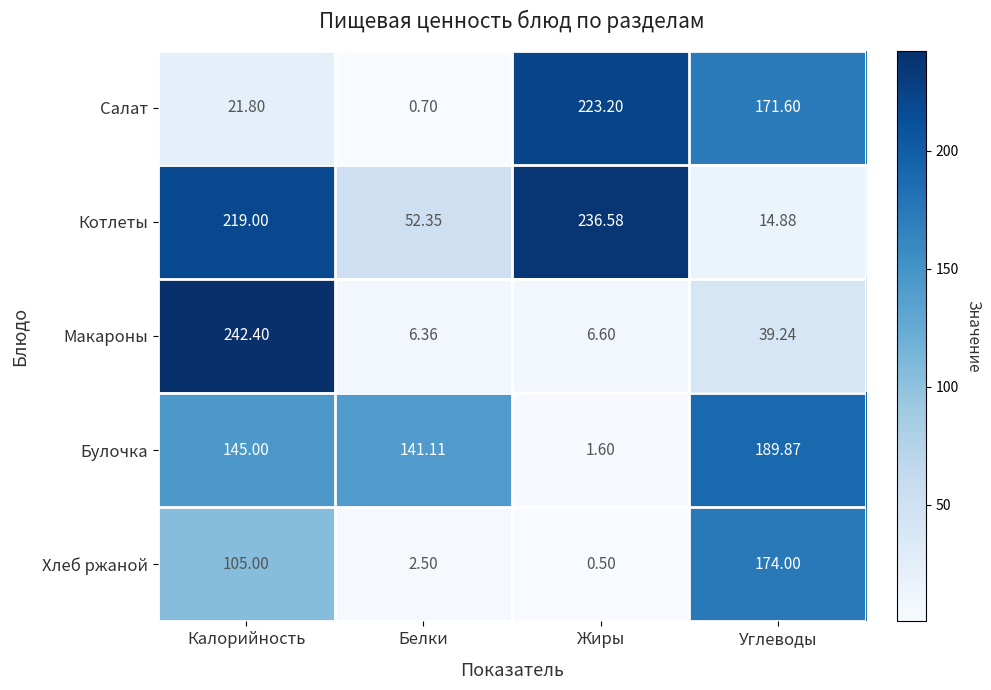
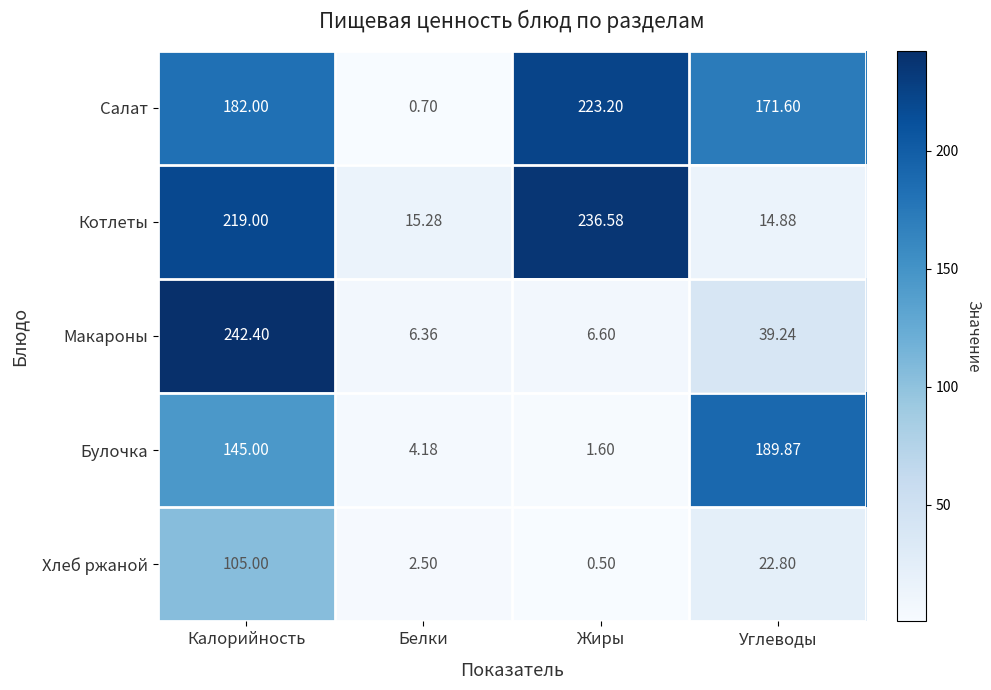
Салат, Калорийность: 21.80 -> 182.00
Котлеты, Белки: 52.35 -> 15.28
Булочка, Белки: 141.11 -> 4.18
Хлеб ржаной, Углеводы: 174.00 -> 22.80
